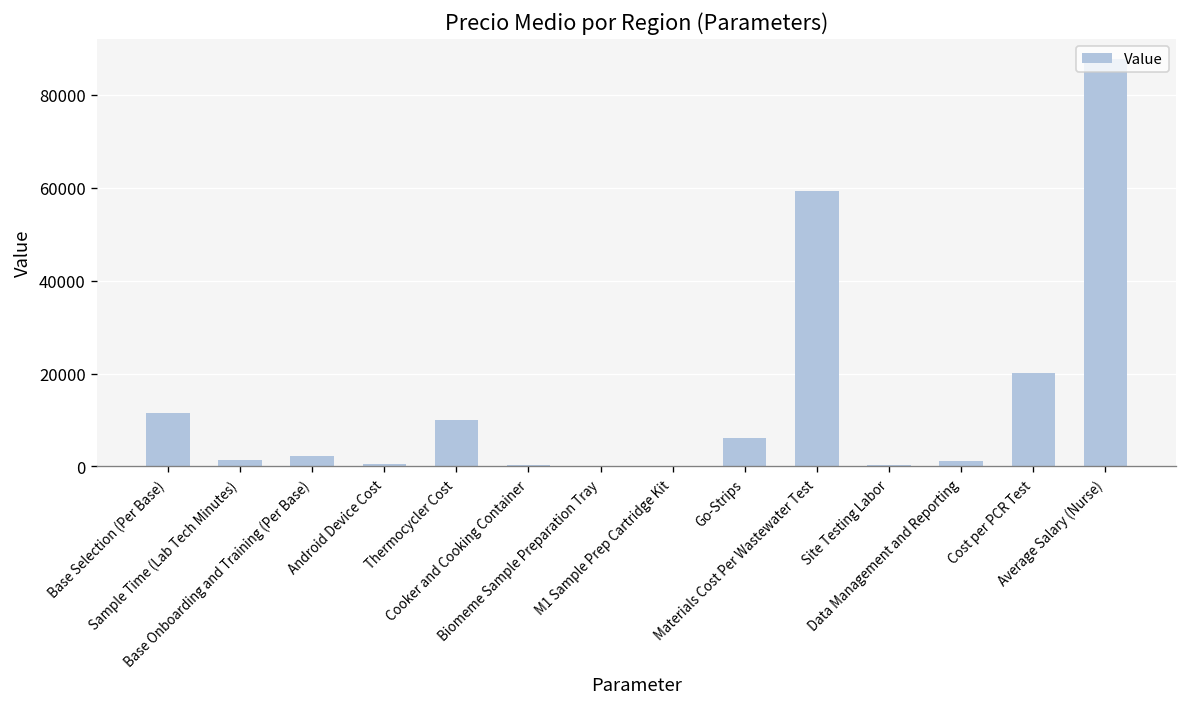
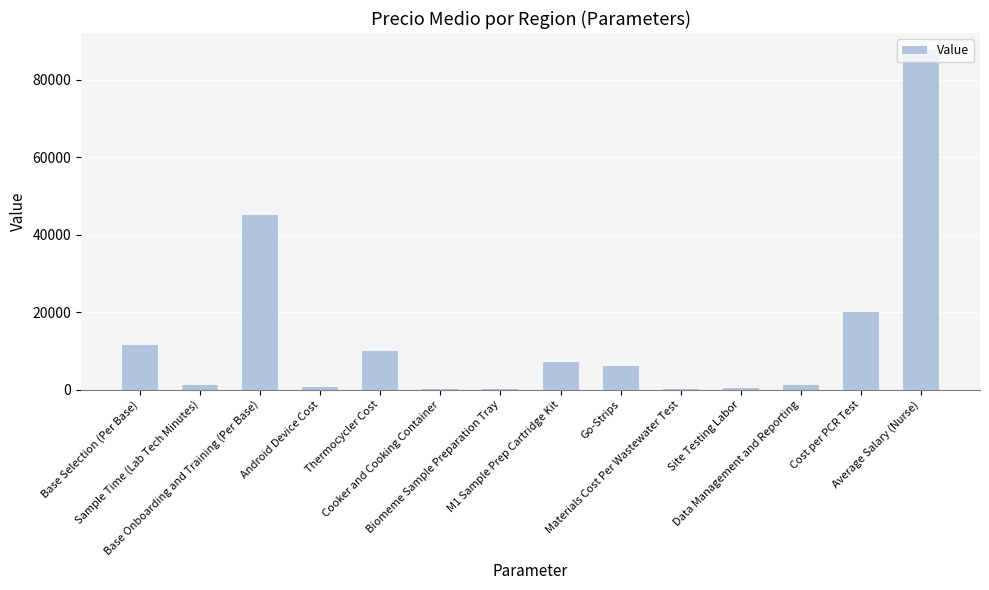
Base Onboarding and Training (Per Base): 2000 -> 45000
M1 Sample Prep Cartridge Kit: 0 -> 7000
Materials Cost Per Wastewater Test: 59000 -> 0
